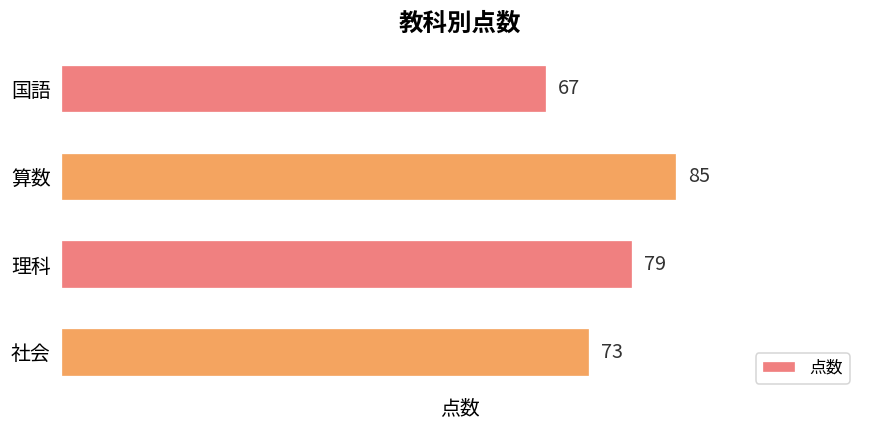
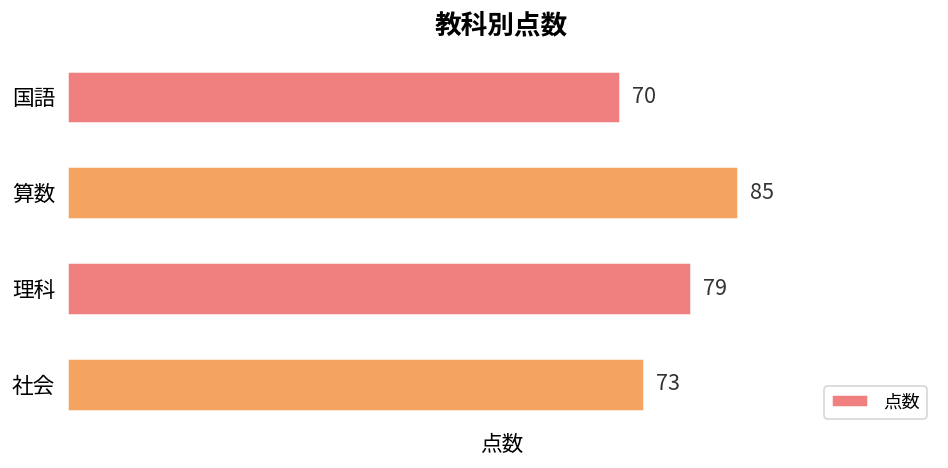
国語: 67 -> 70
